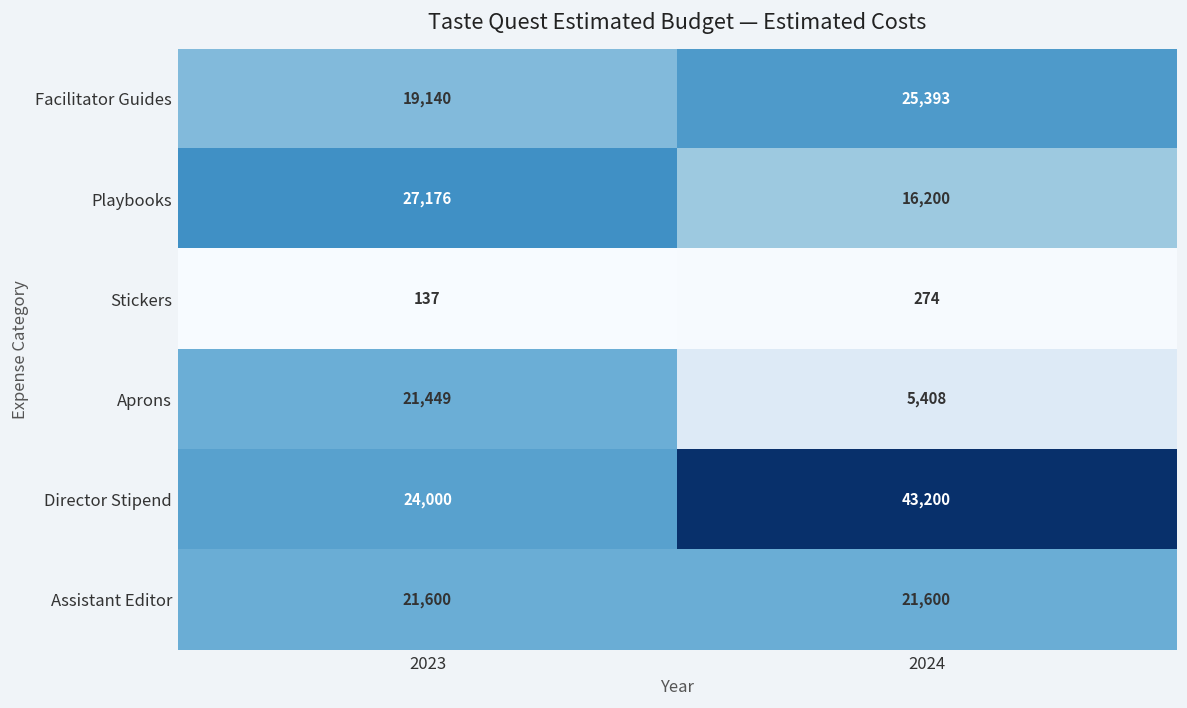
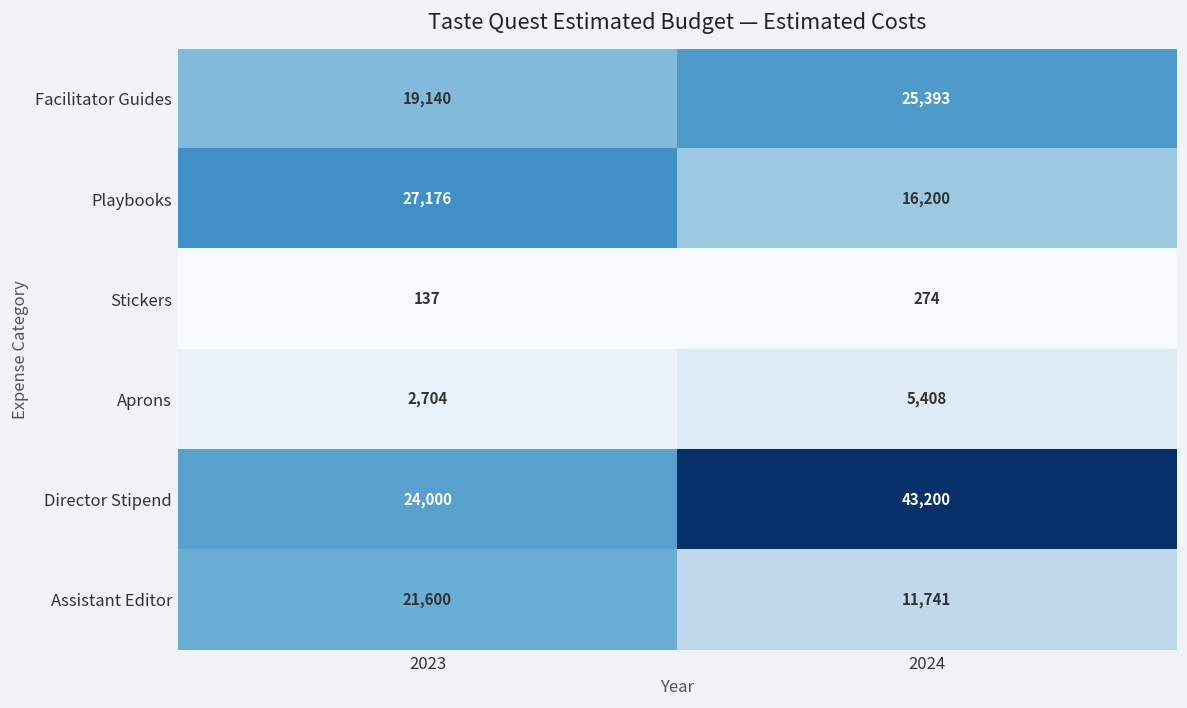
Aprons, 2023: 21,449 -> 2,704
Assistant Editor, 2024: 21,600 -> 11,741
